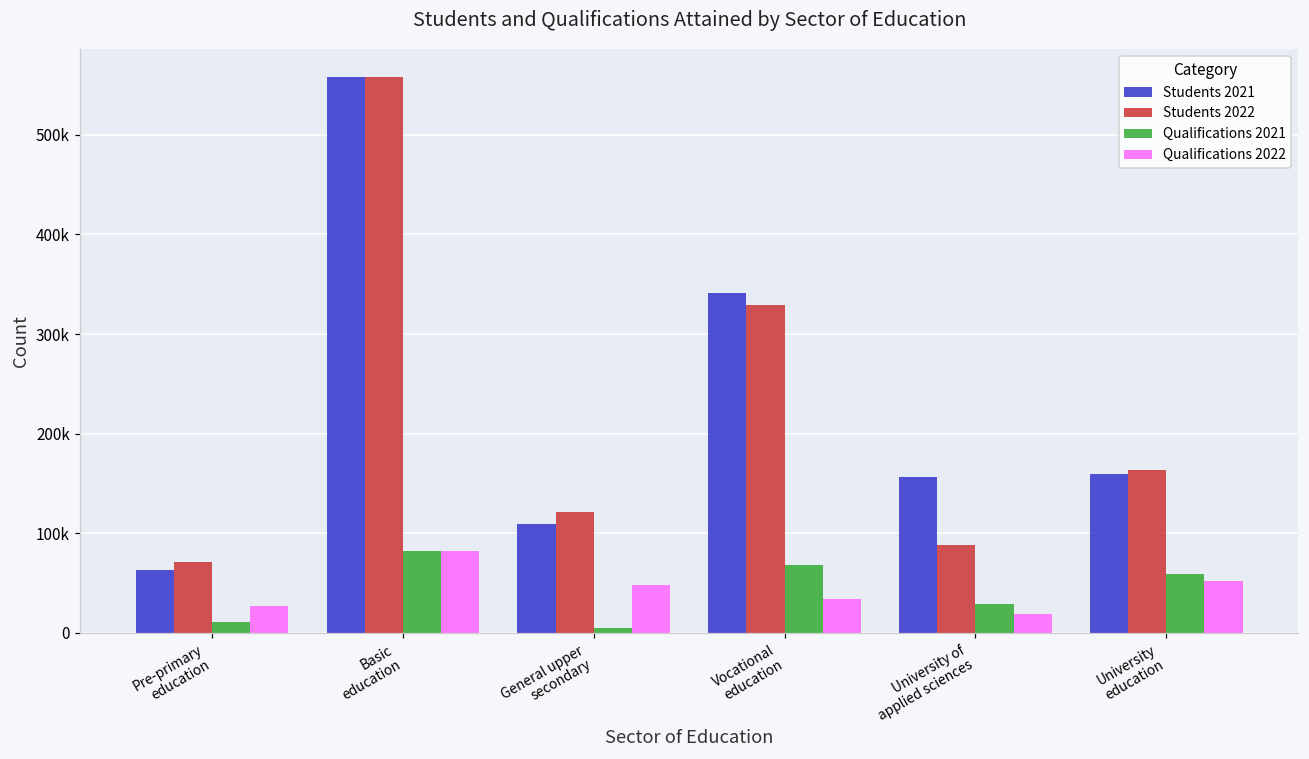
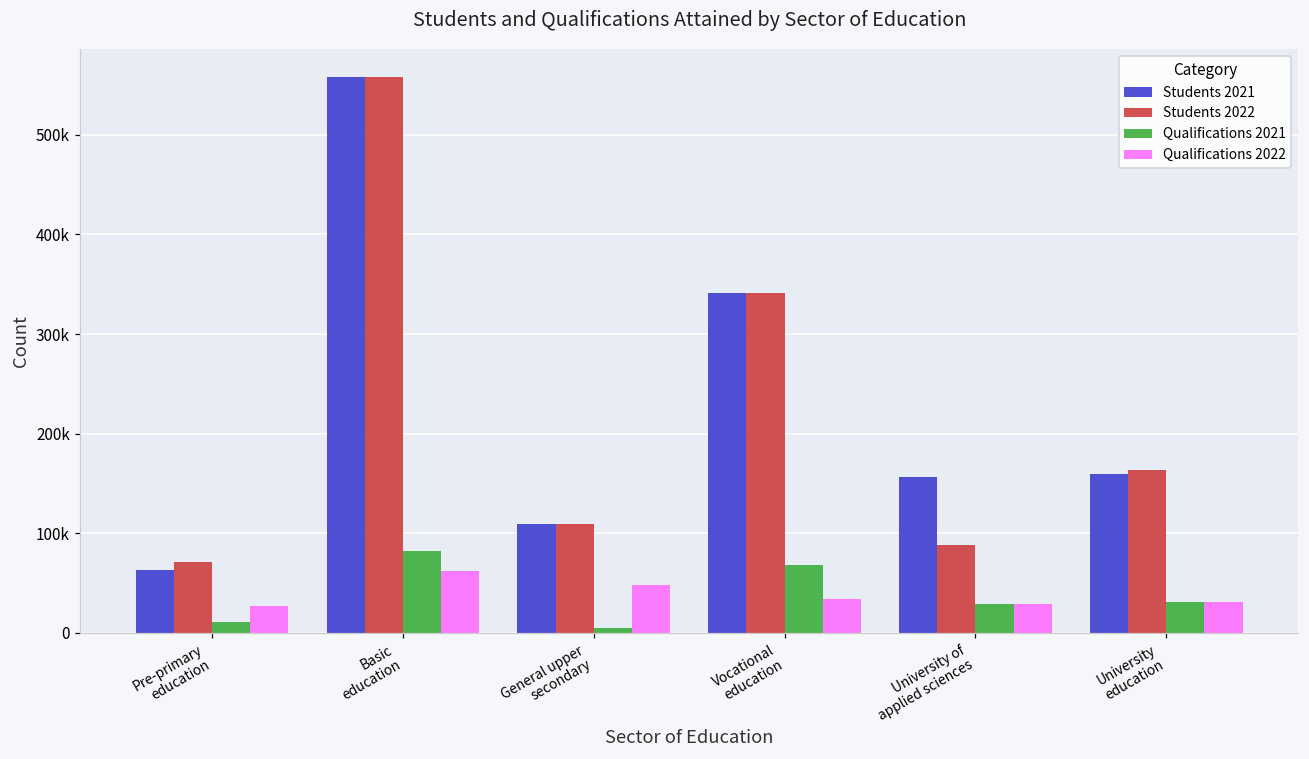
Qualifications 2022, Basic education: 80000 -> 60000
Students 2022, General upper secondary: 120000 -> 110000
Students 2022, Vocational education: 330000 -> 340000
Qualifications 2022, University of applied sciences: 20000 -> 30000
Qualifications 2021, University education: 60000 -> 30000
Qualifications 2022, University education: 50000 -> 30000
